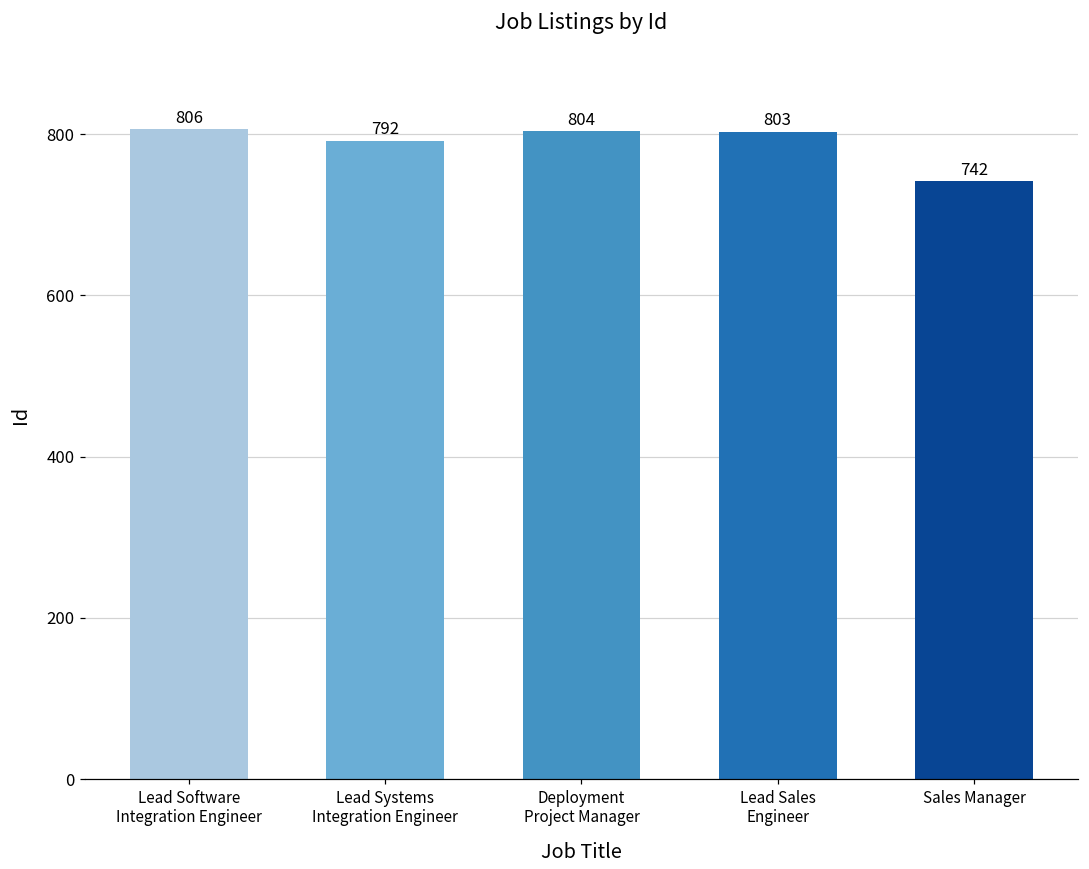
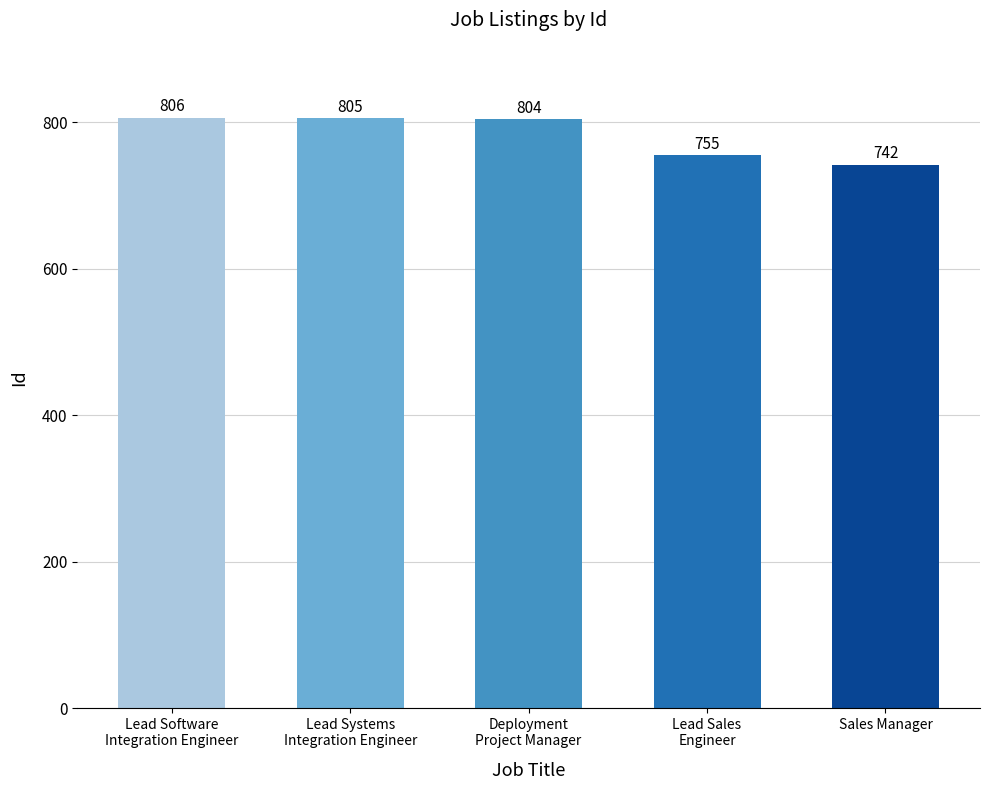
Lead Systems Integration Engineer: 792 -> 805
Lead Sales Engineer: 803 -> 755
